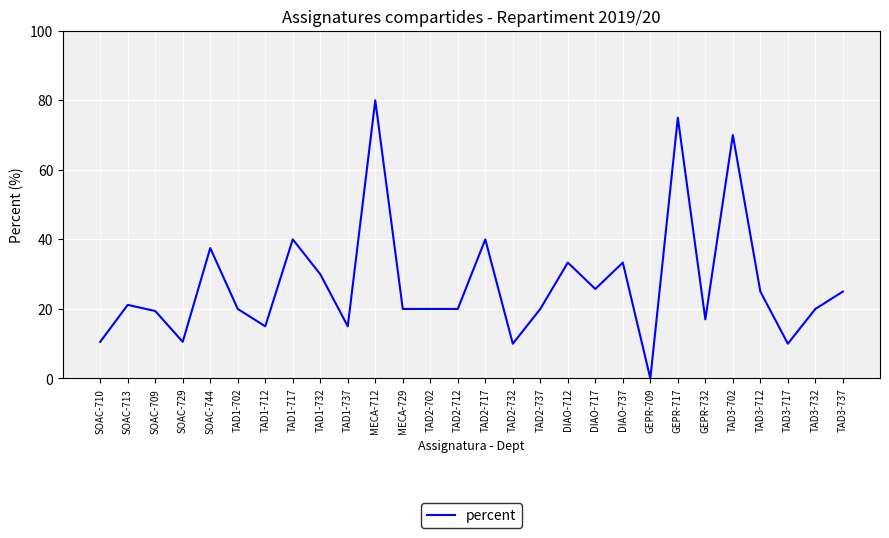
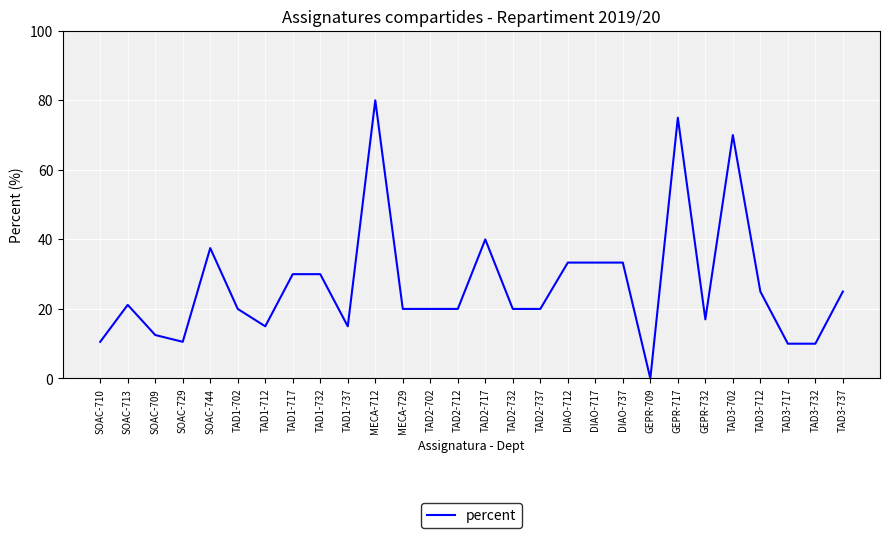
SOAC-709: 19 -> 13
TAD1-717: 40 -> 30
TAD2-732: 10 -> 20
DIAO-717: 26 -> 33
TAD3-732: 20 -> 10
